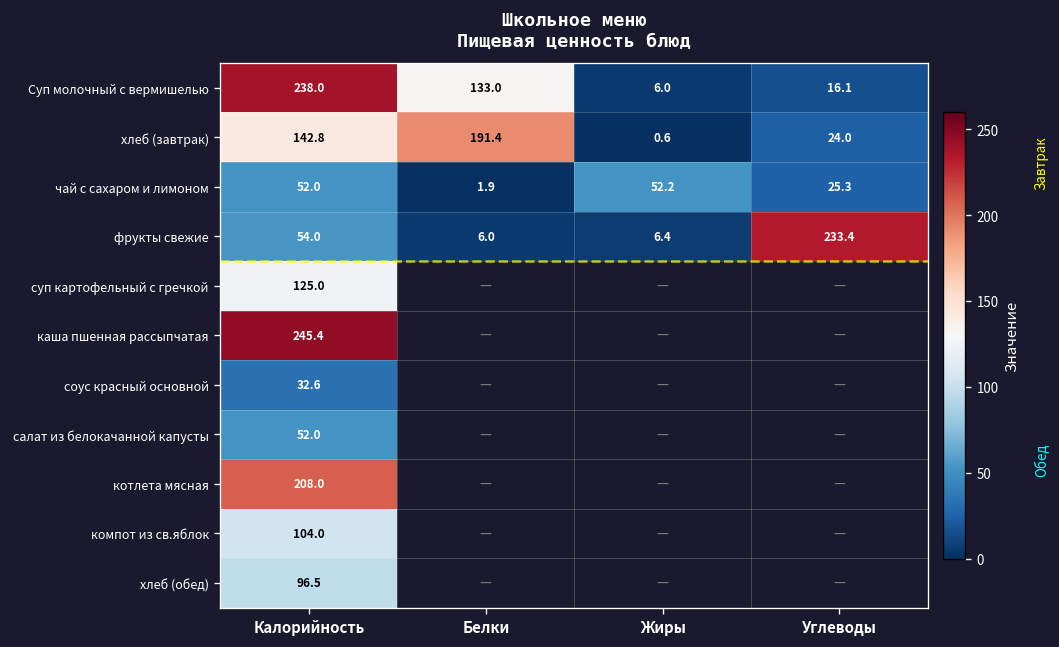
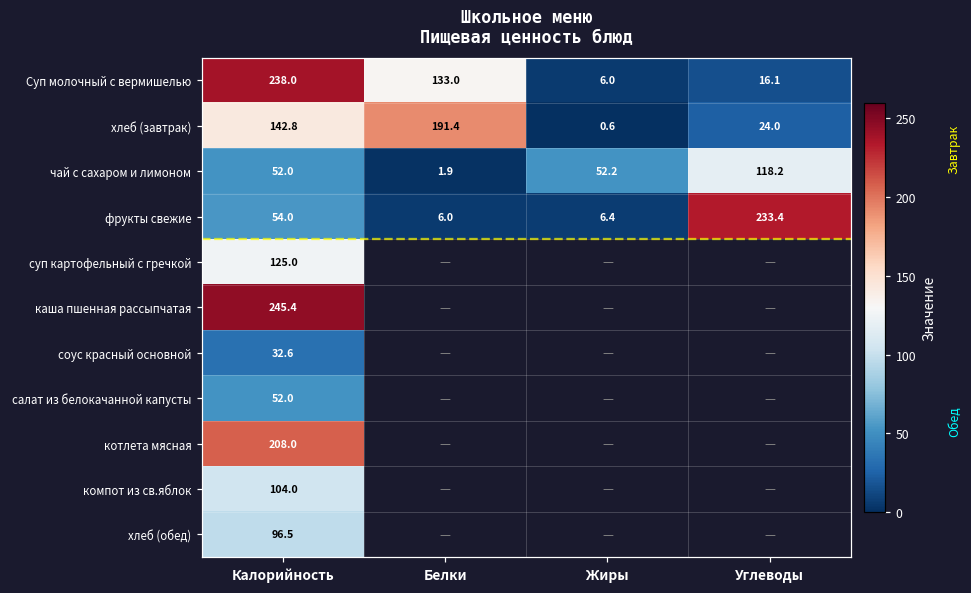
чай с сахаром и лимоном, Углеводы: 25.3 -> 118.2
